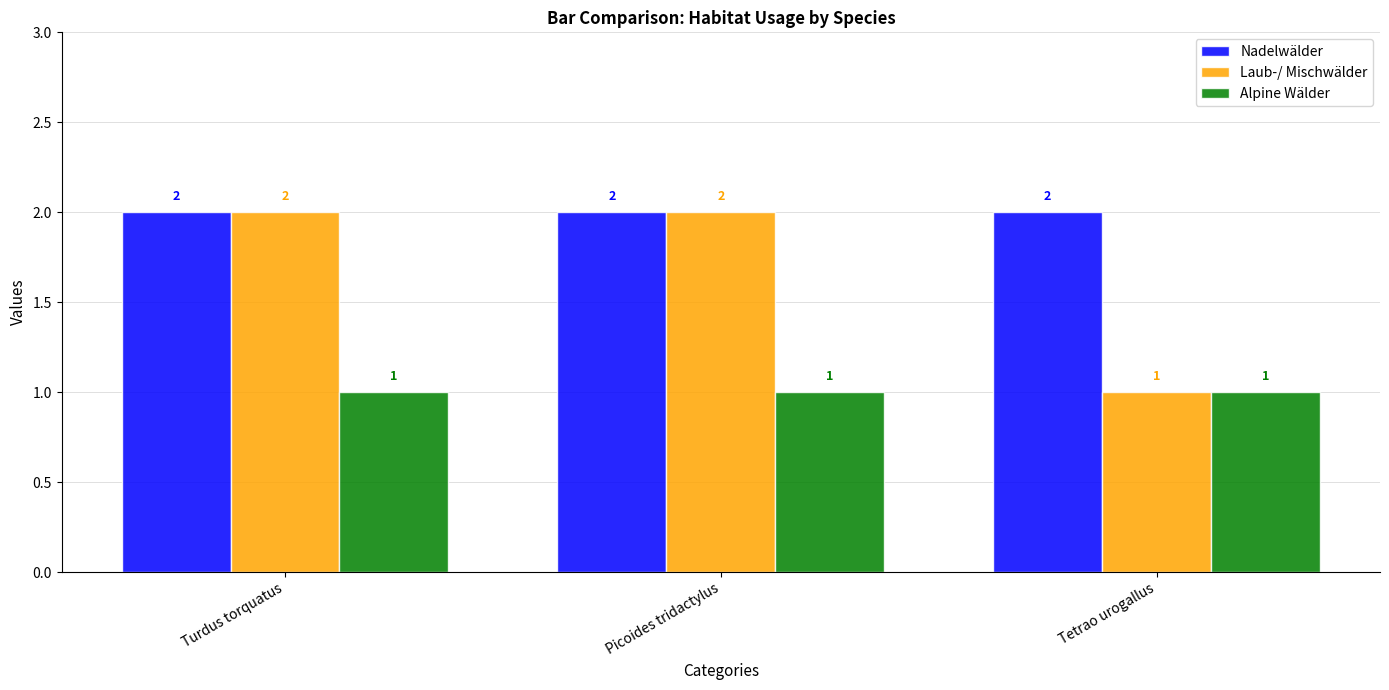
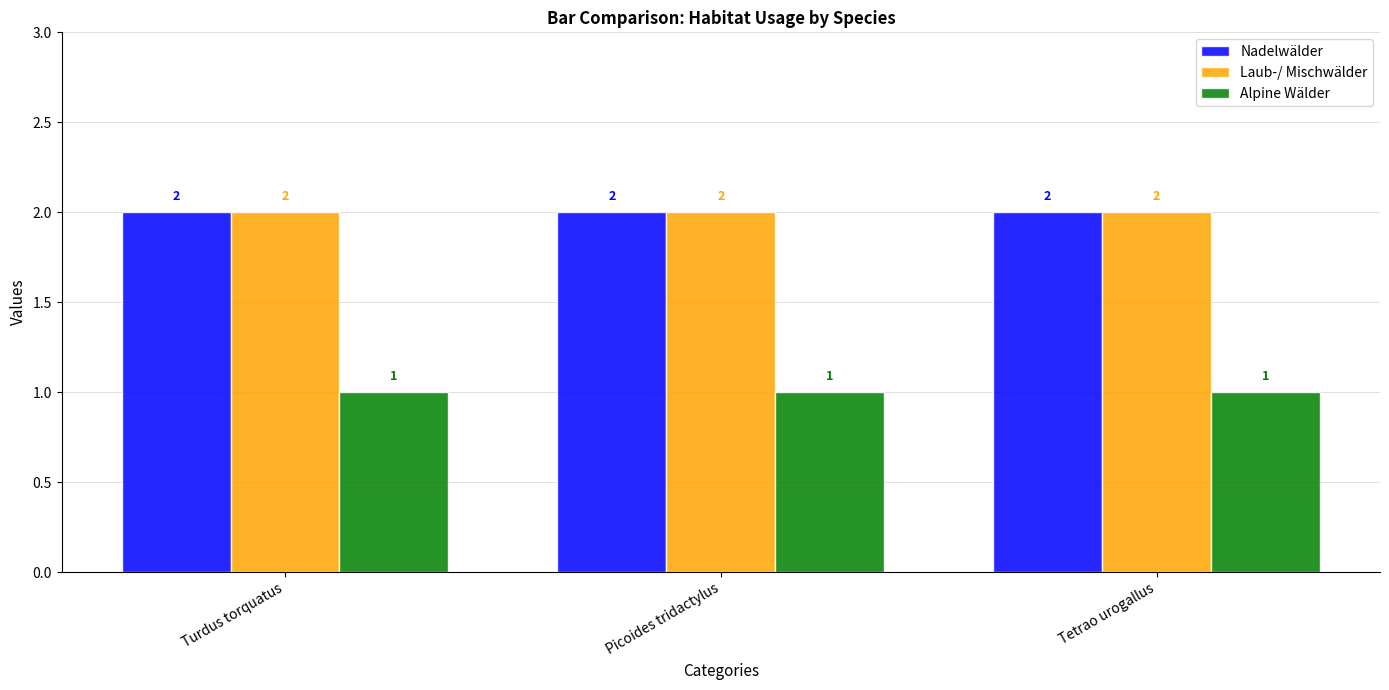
Laub-/ Mischwälder, Tetrao urogallus: 1 -> 2
